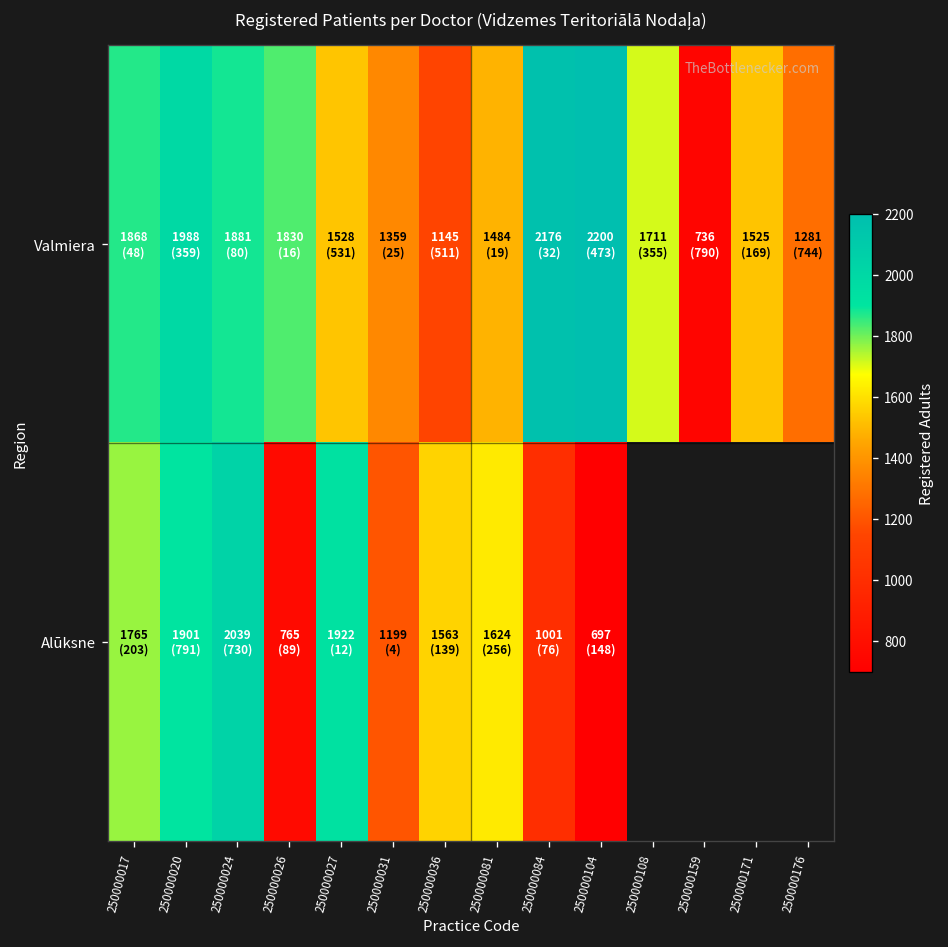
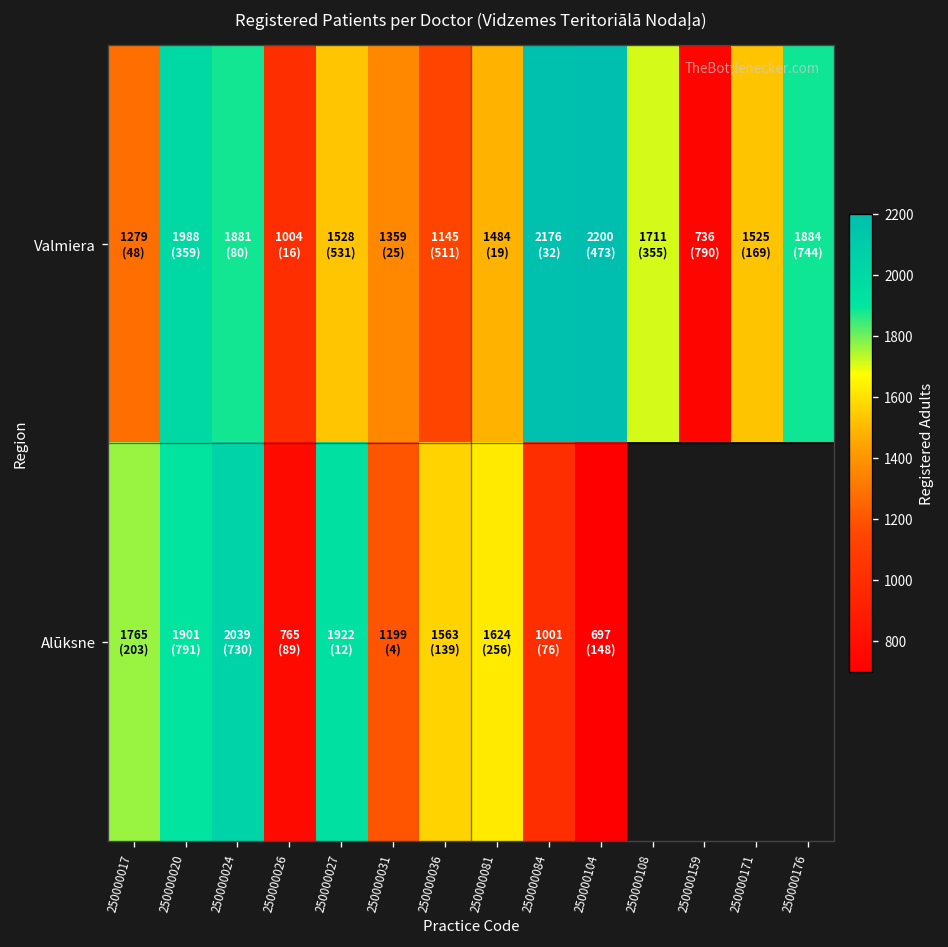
Valmiera, 250000017: 1868 -> 1279
Valmiera, 250000026: 1830 -> 1004
Valmiera, 250000176: 1281 -> 1884
